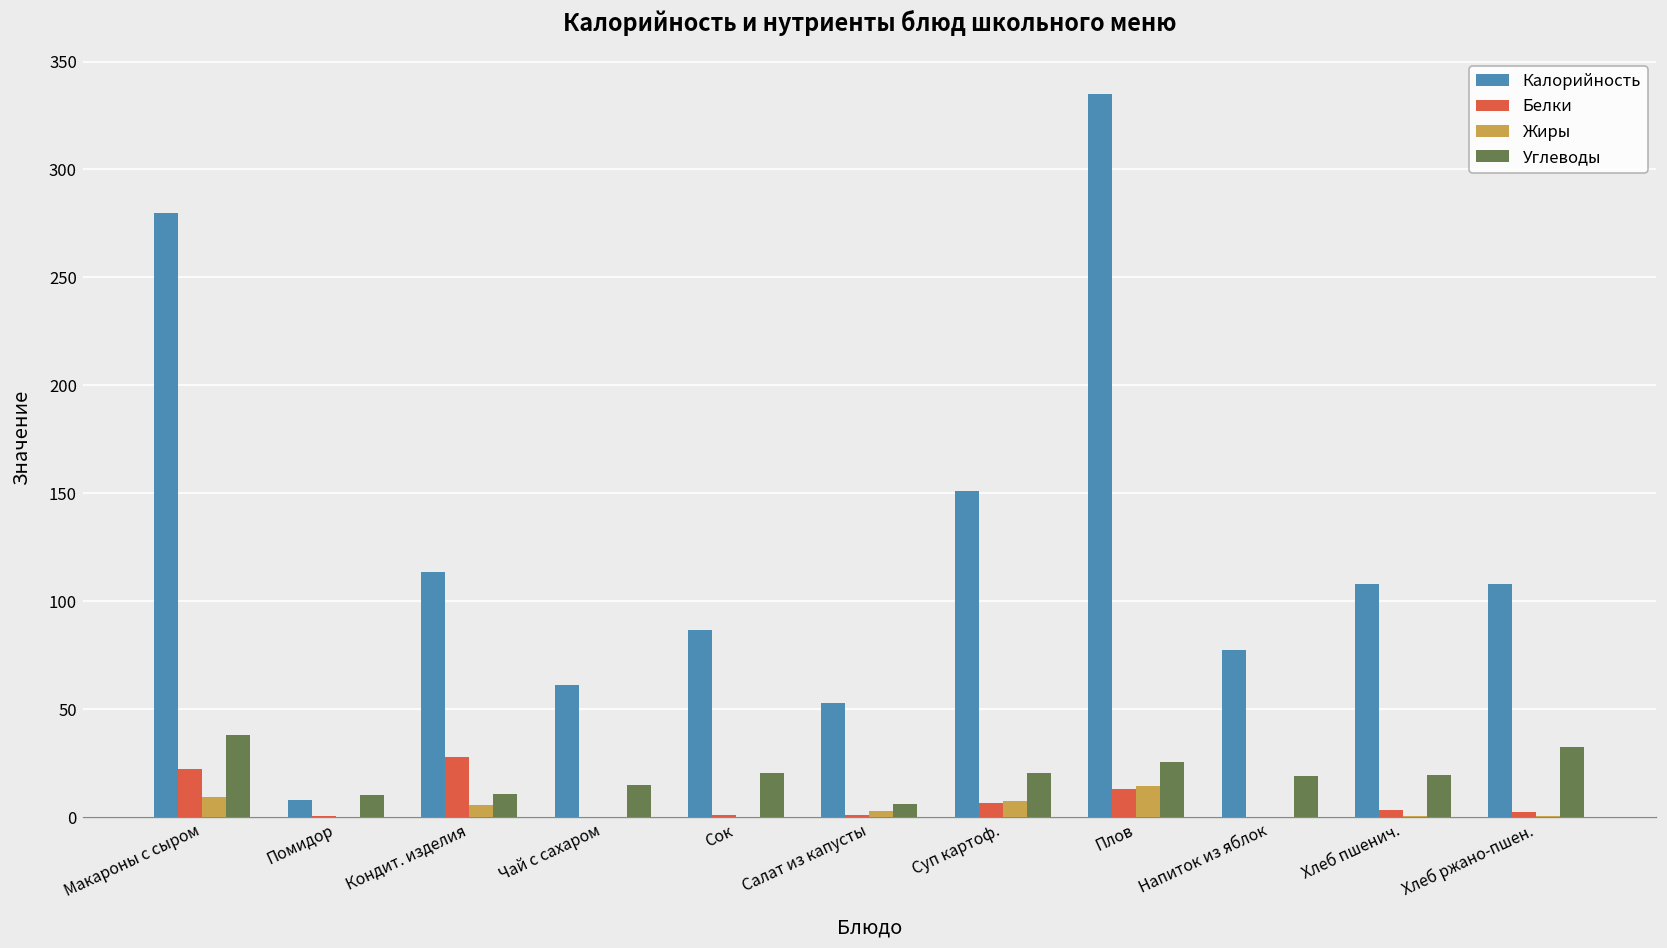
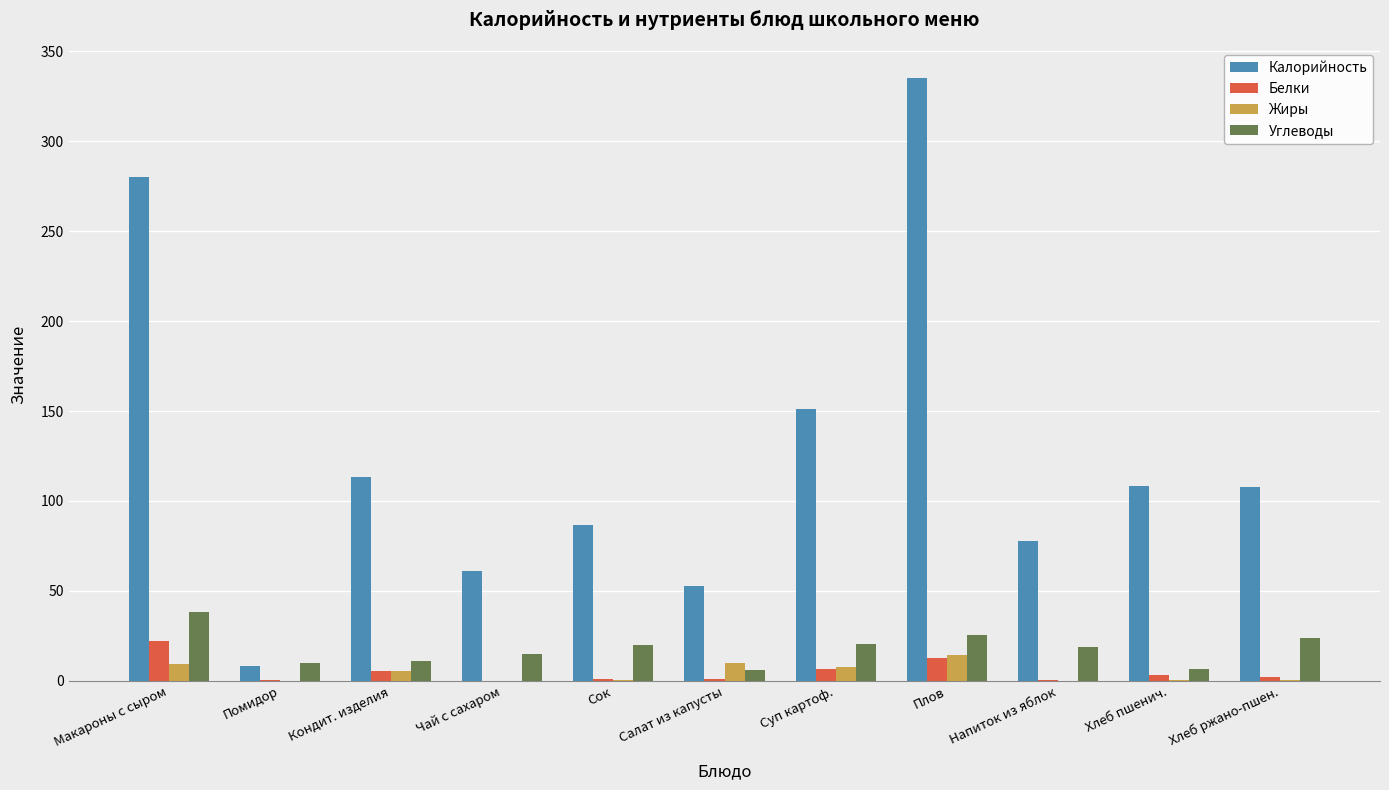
Белки, Кондит. изделия: 28 -> 6
Жиры, Салат из капусты: 3 -> 10
Углеводы, Хлеб пшенич.: 20 -> 7
Углеводы, Хлеб ржано-пшен.: 32 -> 24
